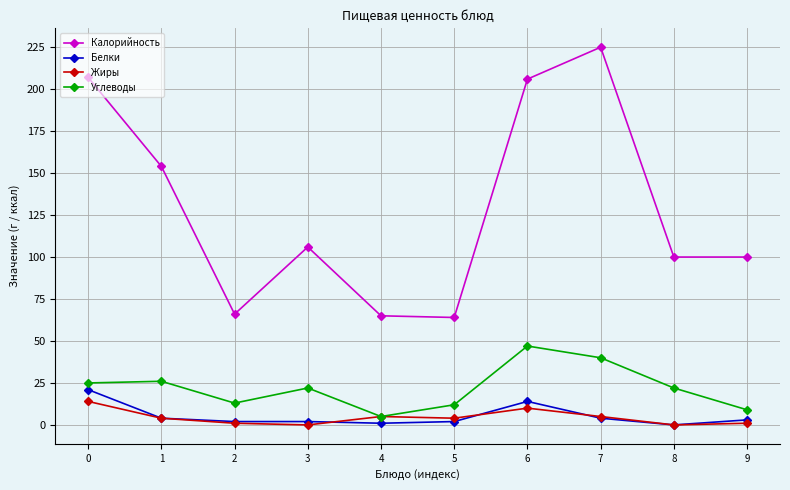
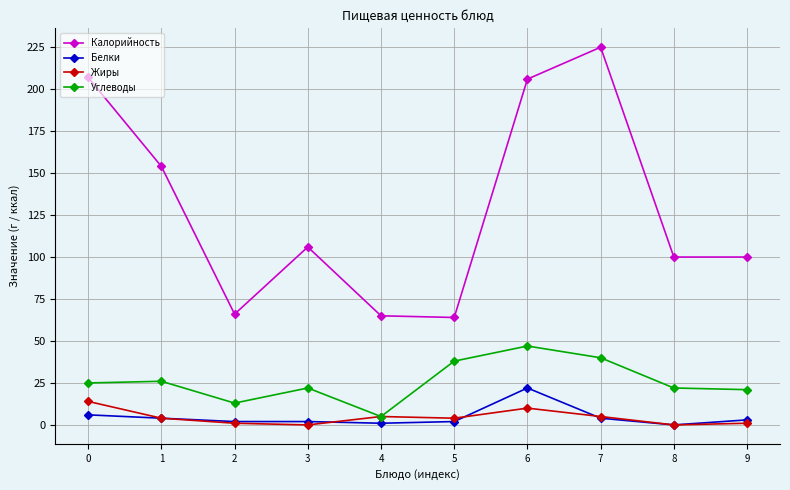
Белки, 0: 21 -> 6
Углеводы, 5: 12 -> 38
Белки, 6: 14 -> 22
Углеводы, 9: 9 -> 21
